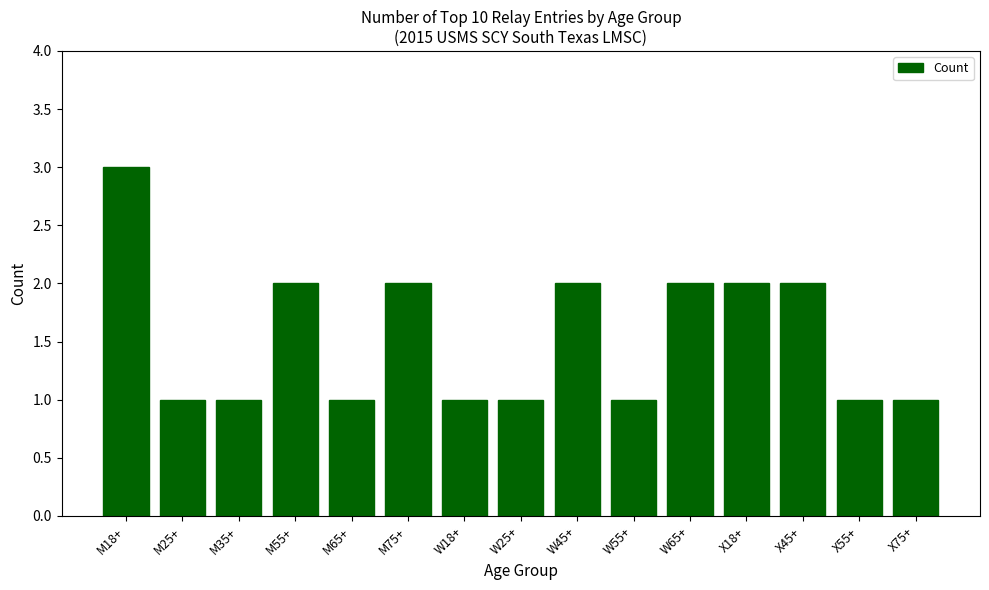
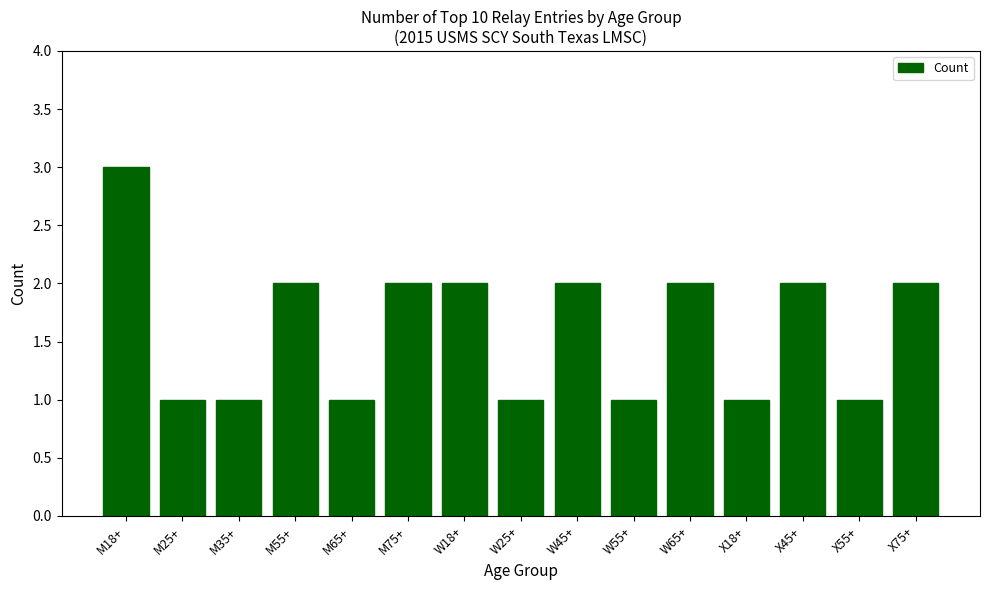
W18+: 1 -> 2
X18+: 2 -> 1
X75+: 1 -> 2
